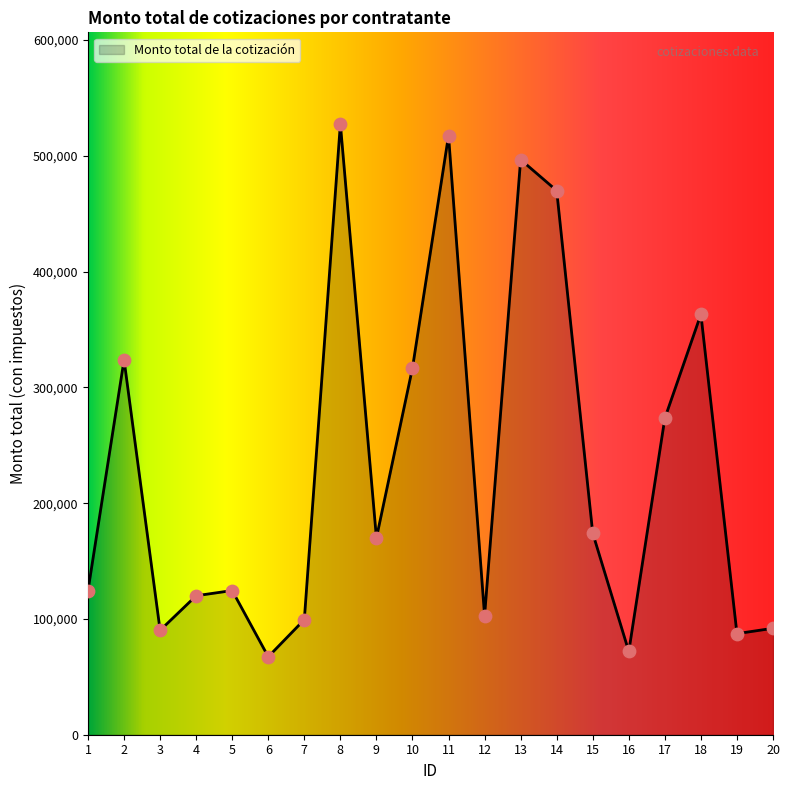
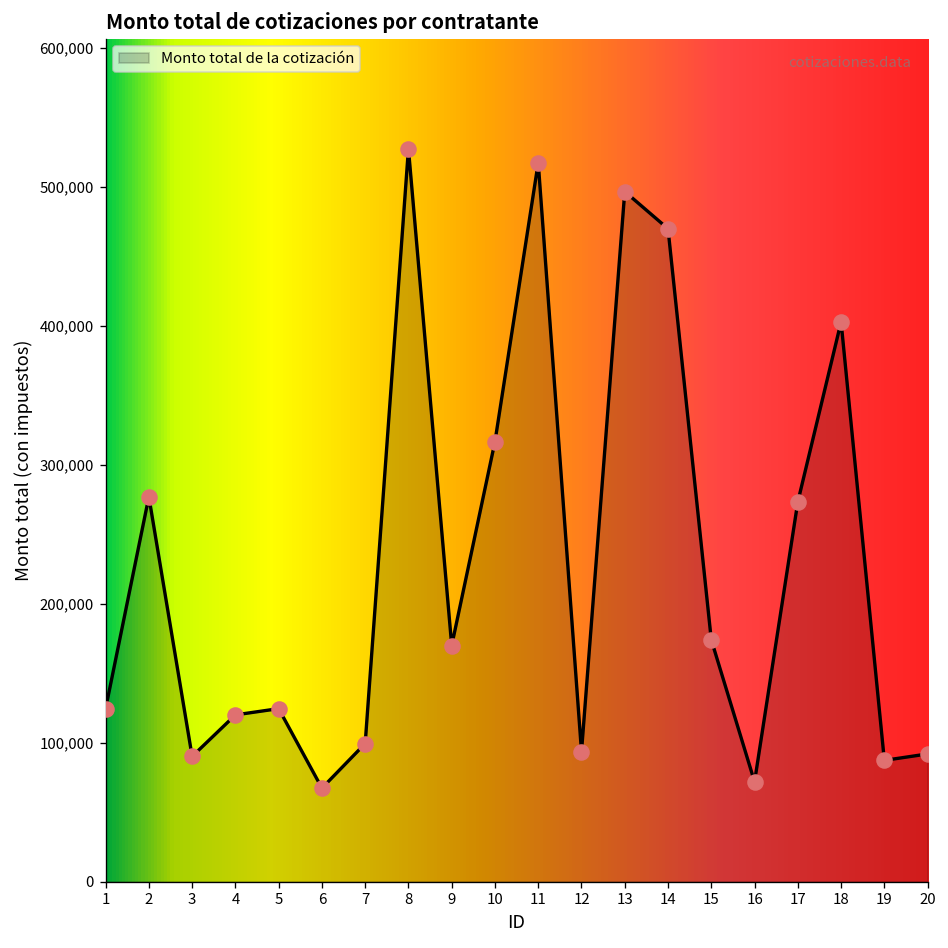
2: 324,000 -> 277,000
12: 103,000 -> 94,000
18: 363,000 -> 403,000
